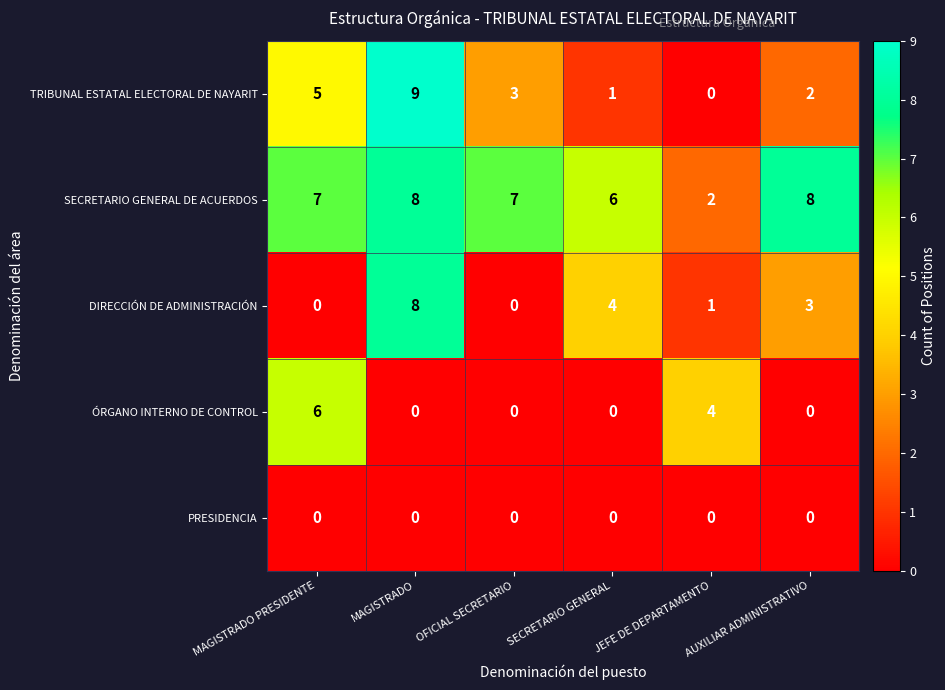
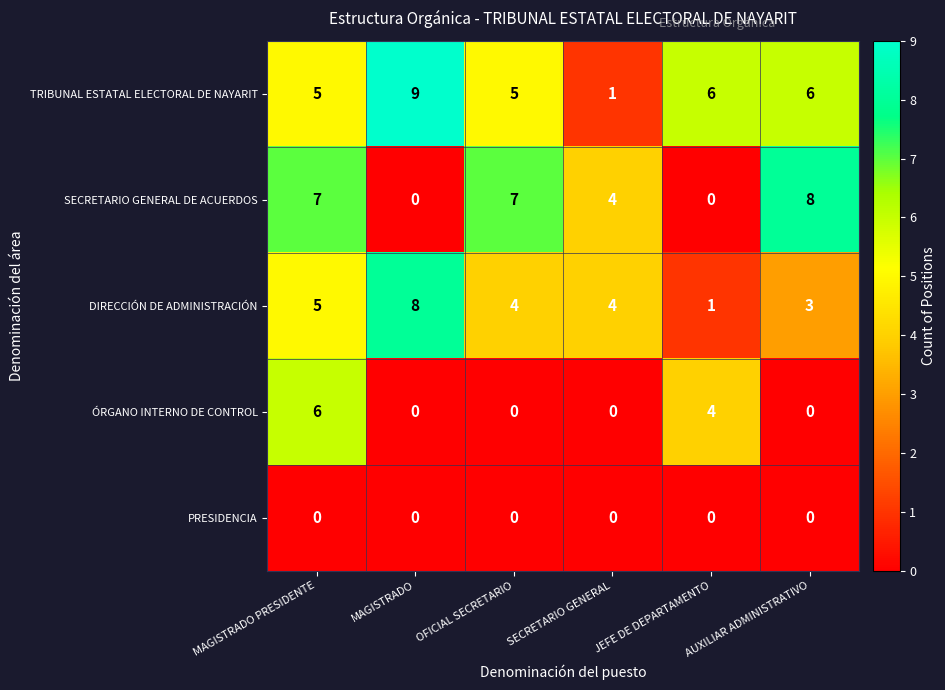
TRIBUNAL ESTATAL ELECTORAL DE NAYARIT, OFICIAL SECRETARIO: 3 -> 5
TRIBUNAL ESTATAL ELECTORAL DE NAYARIT, JEFE DE DEPARTAMENTO: 0 -> 6
TRIBUNAL ESTATAL ELECTORAL DE NAYARIT, AUXILIAR ADMINISTRATIVO: 2 -> 6
SECRETARIO GENERAL DE ACUERDOS, MAGISTRADO: 8 -> 0
SECRETARIO GENERAL DE ACUERDOS, SECRETARIO GENERAL: 6 -> 4
SECRETARIO GENERAL DE ACUERDOS, JEFE DE DEPARTAMENTO: 2 -> 0
DIRECCIÓN DE ADMINISTRACIÓN, MAGISTRADO PRESIDENTE: 0 -> 5
DIRECCIÓN DE ADMINISTRACIÓN, OFICIAL SECRETARIO: 0 -> 4
